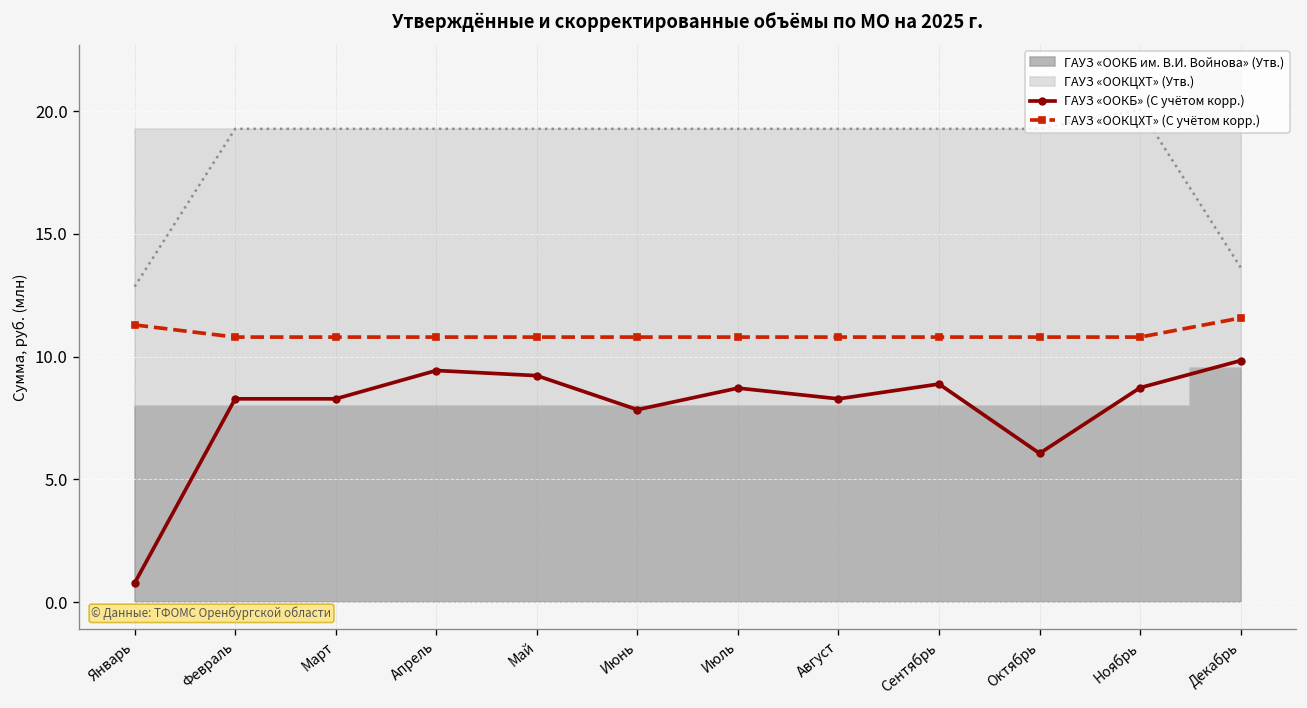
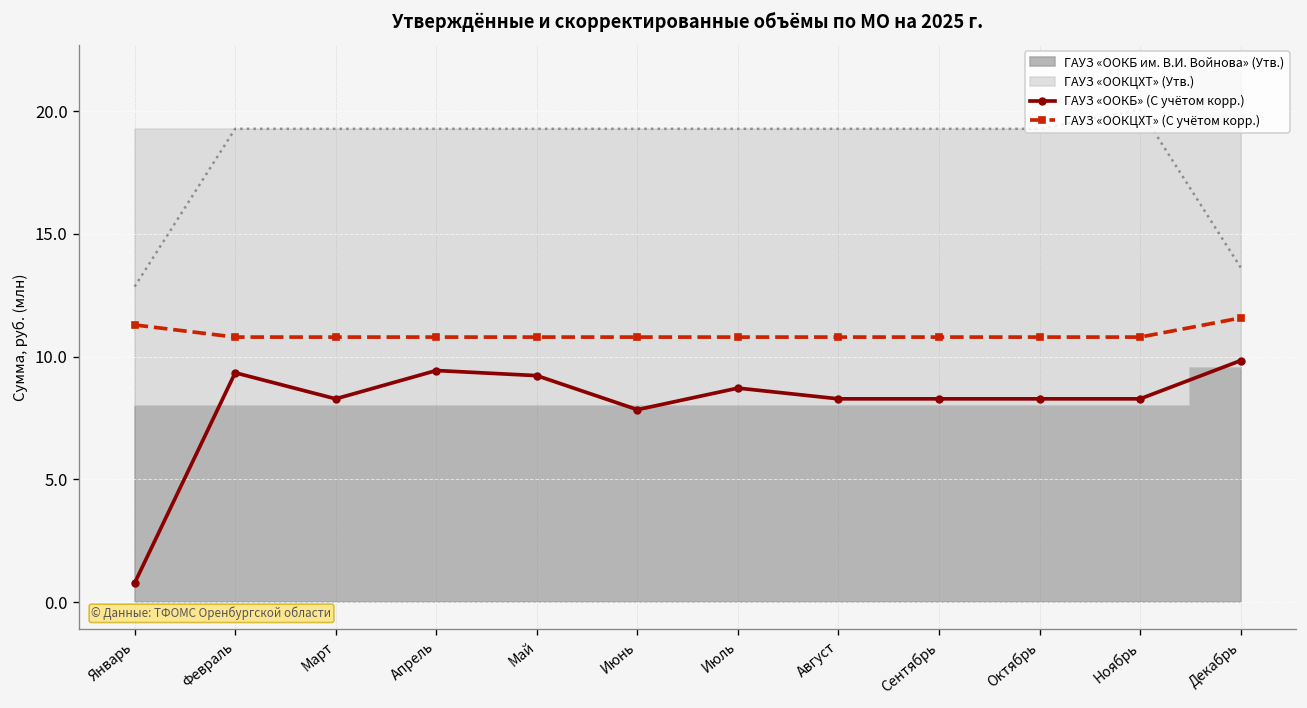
ГАУЗ «ООКБ» (С учётом корр.), Февраль: 8.3 -> 9.3
ГАУЗ «ООКБ» (С учётом корр.), Сентябрь: 8.9 -> 8.3
ГАУЗ «ООКБ» (С учётом корр.), Октябрь: 6.1 -> 8.3
ГАУЗ «ООКБ» (С учётом корр.), Ноябрь: 8.7 -> 8.3
